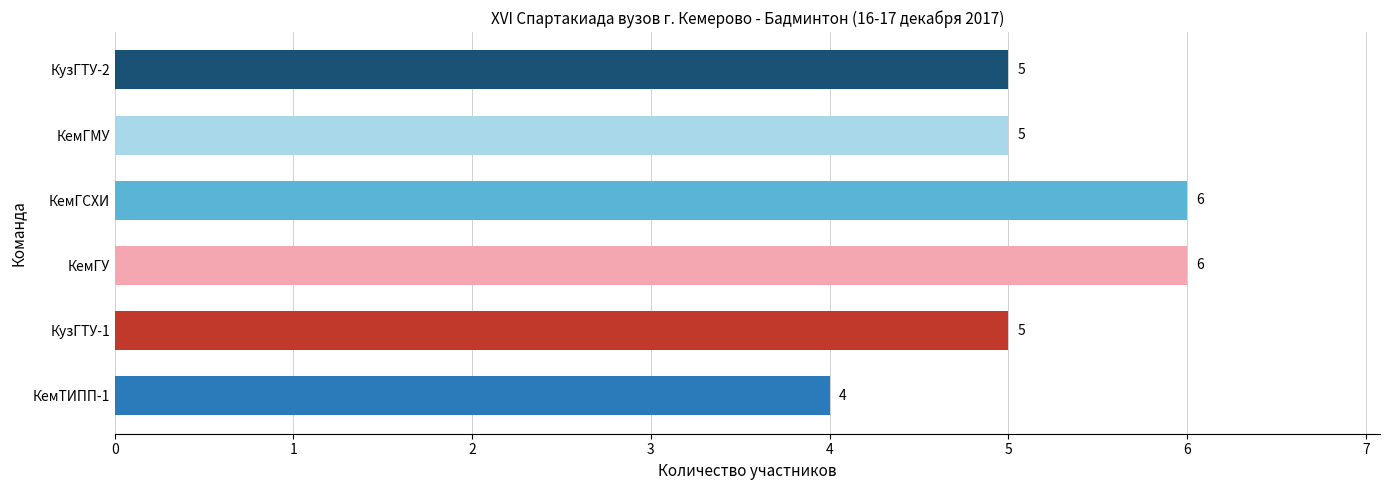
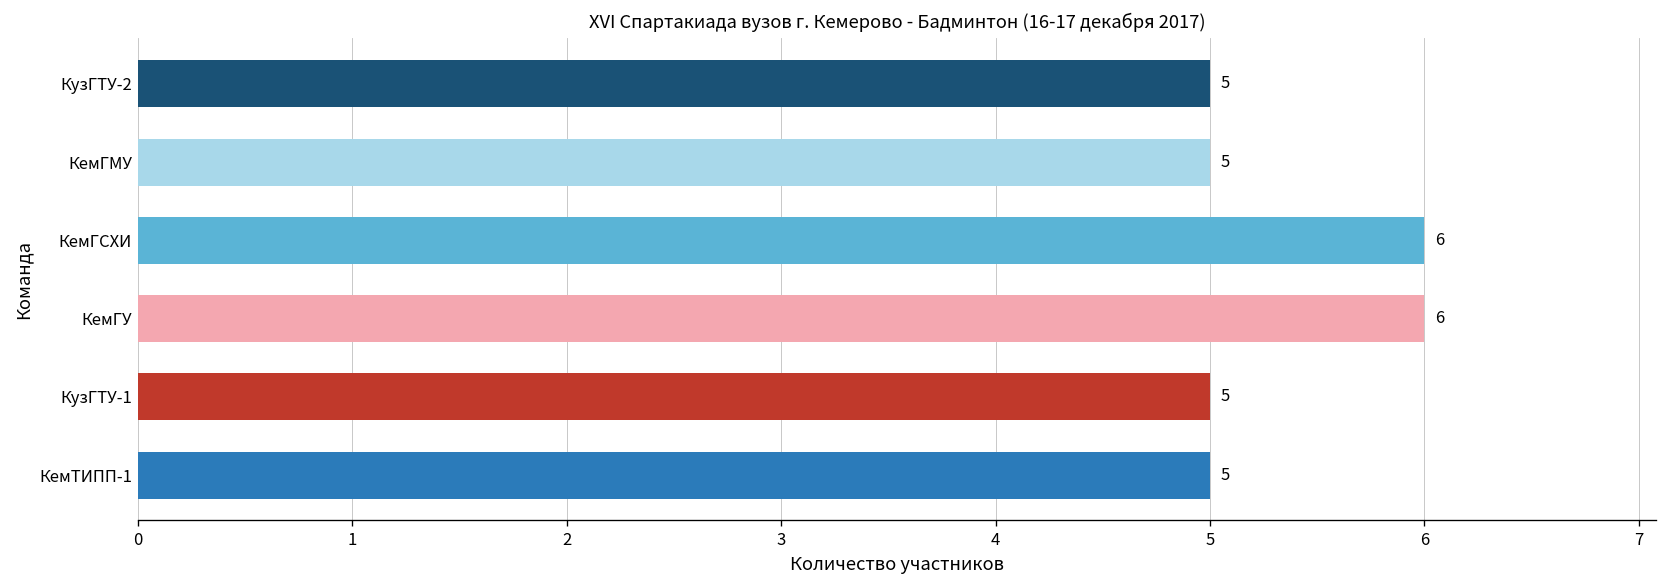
КемТИПП-1: 4 -> 5
